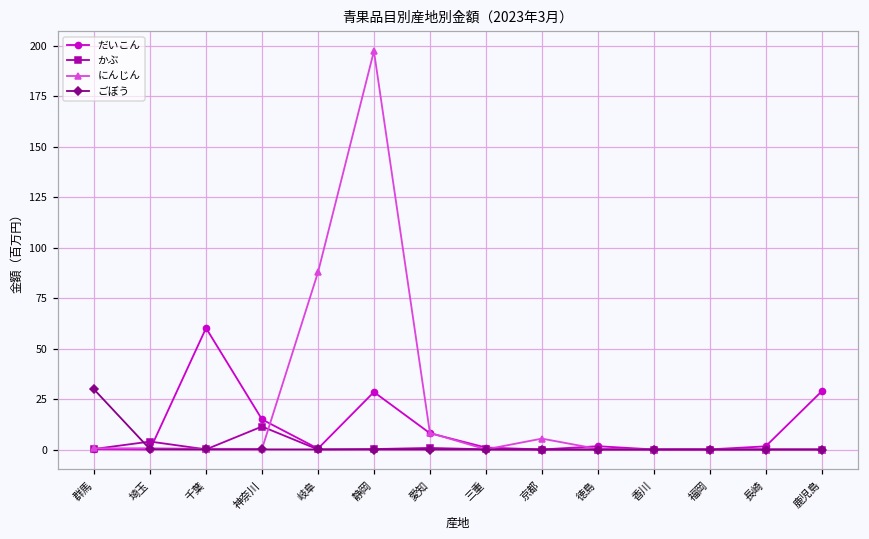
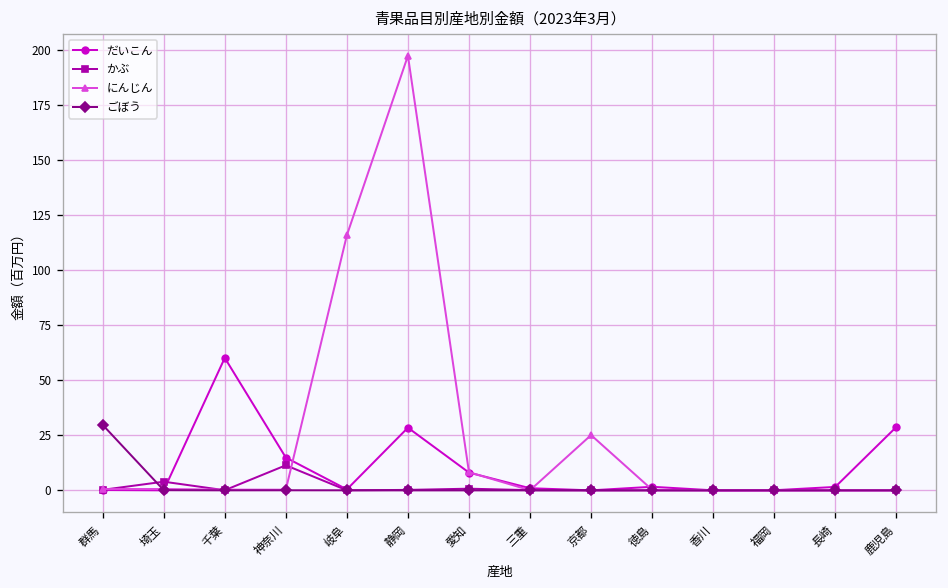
にんじん, 岐阜: 88 -> 116
にんじん, 京都: 5 -> 25
